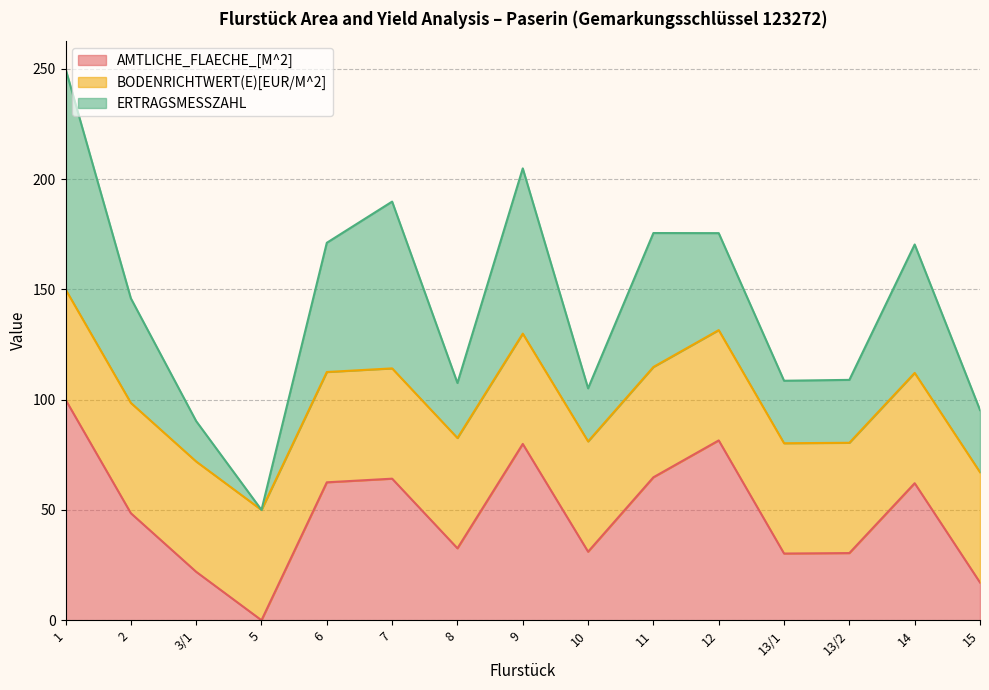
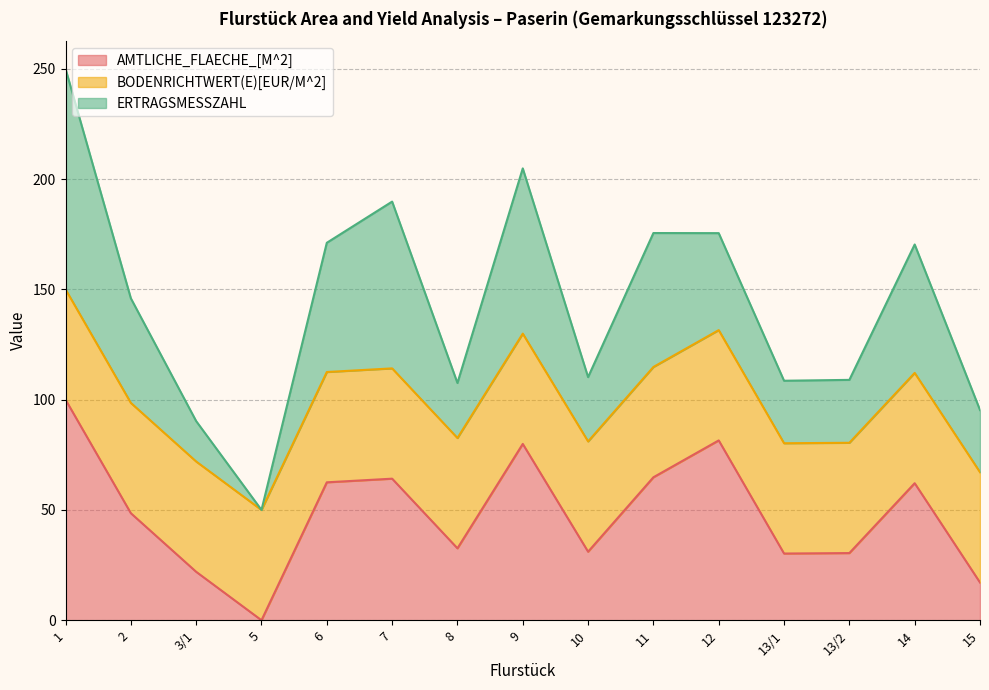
ERTRAGSMESSZAHL, 10: 24 -> 29
